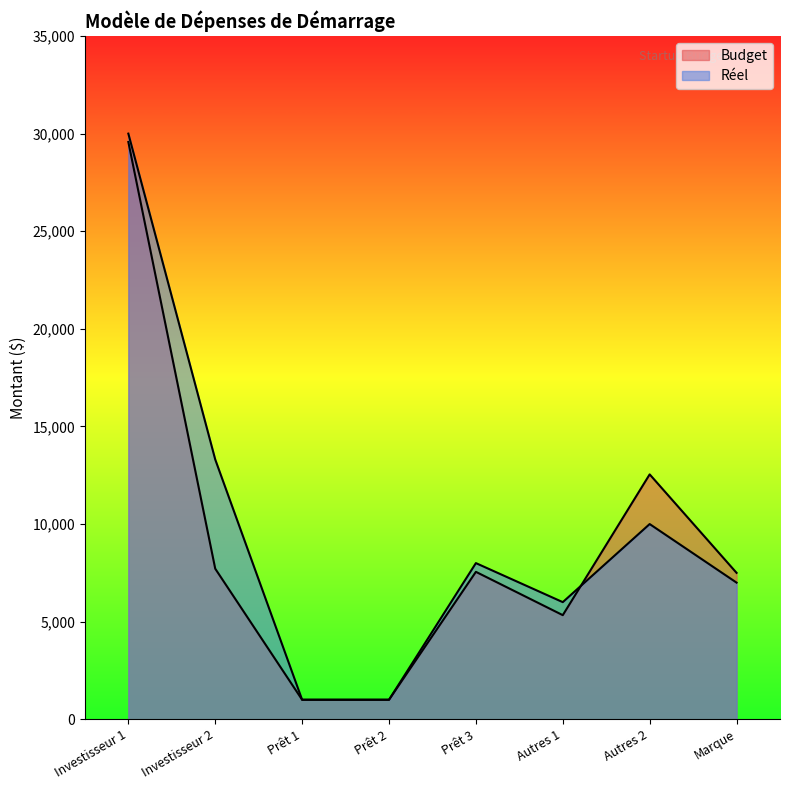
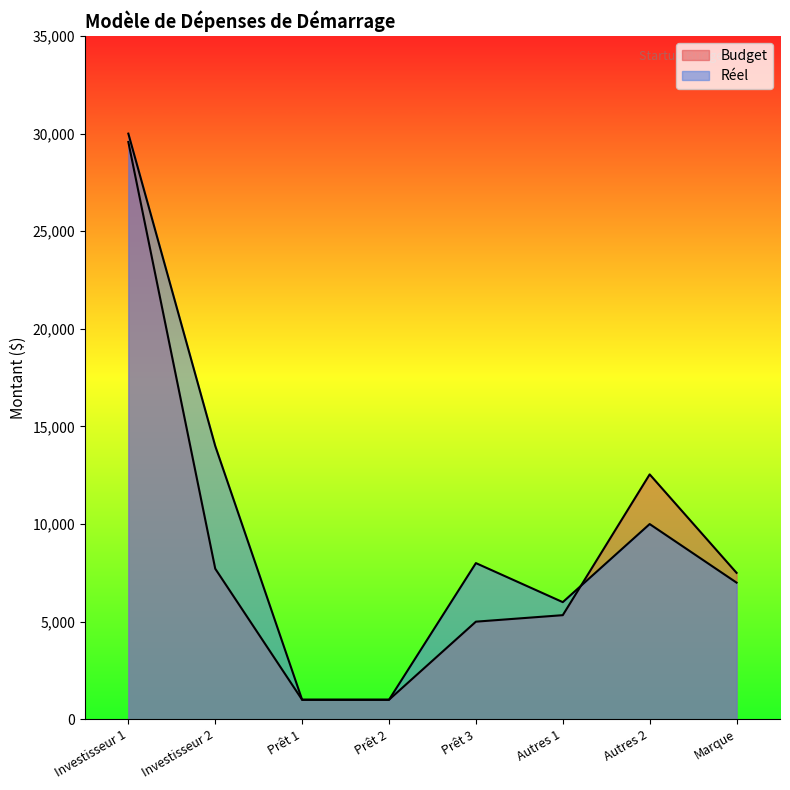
Réel, Investisseur 2: 13,300 -> 14,000
Budget, Prêt 3: 7,600 -> 5,000
